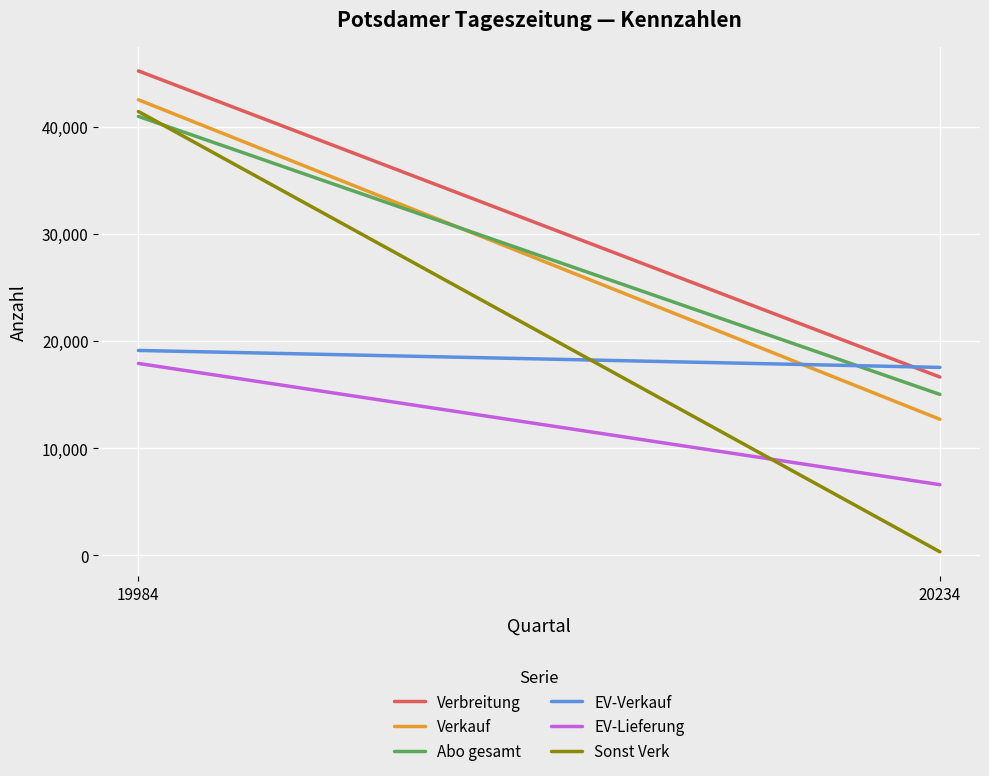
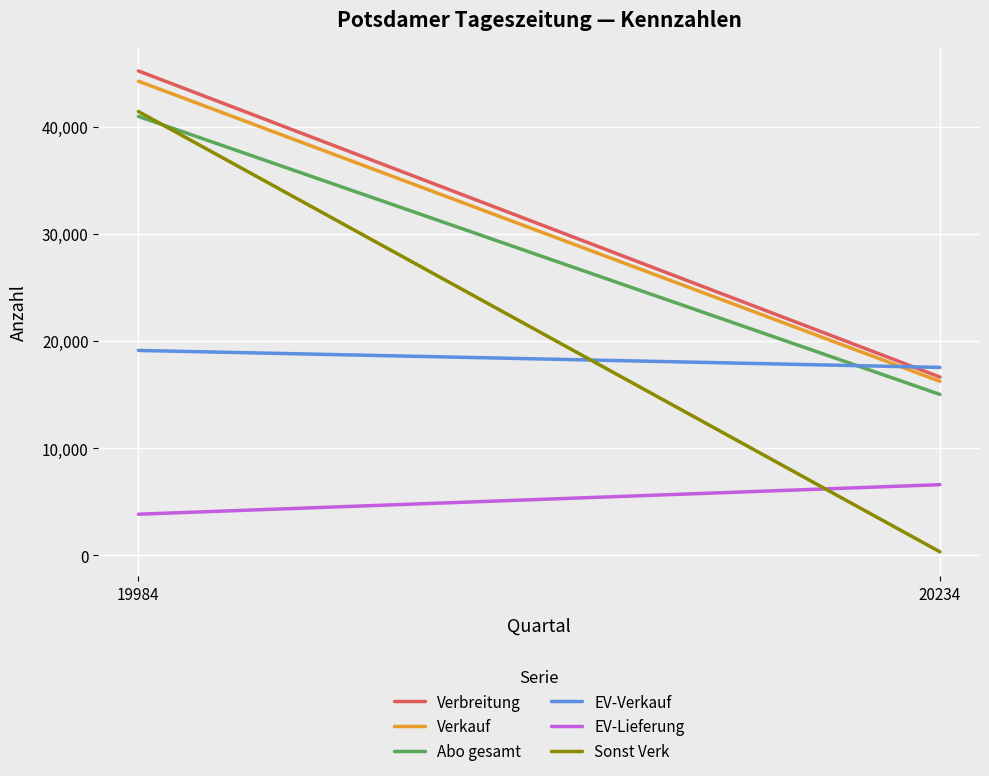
Verkauf, 19984: 42,500 -> 44,300
EV-Lieferung, 19984: 17,900 -> 3,800
Verkauf, 20234: 12,700 -> 16,200
